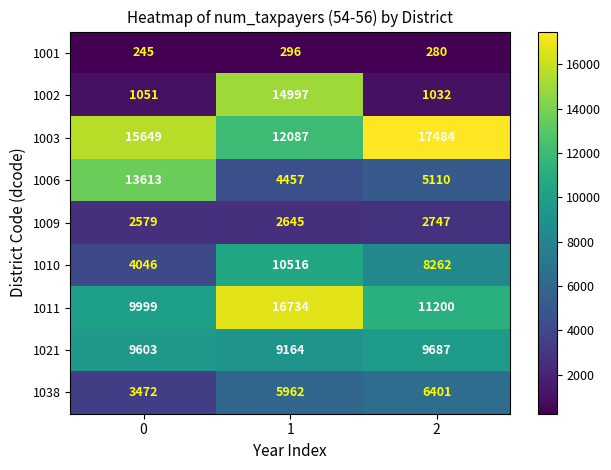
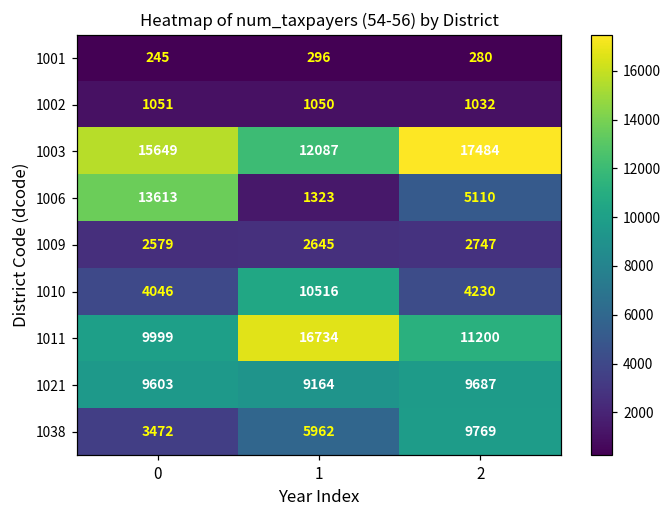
1002, 1: 14997 -> 1050
1006, 1: 4457 -> 1323
1010, 2: 8262 -> 4230
1038, 2: 6401 -> 9769
